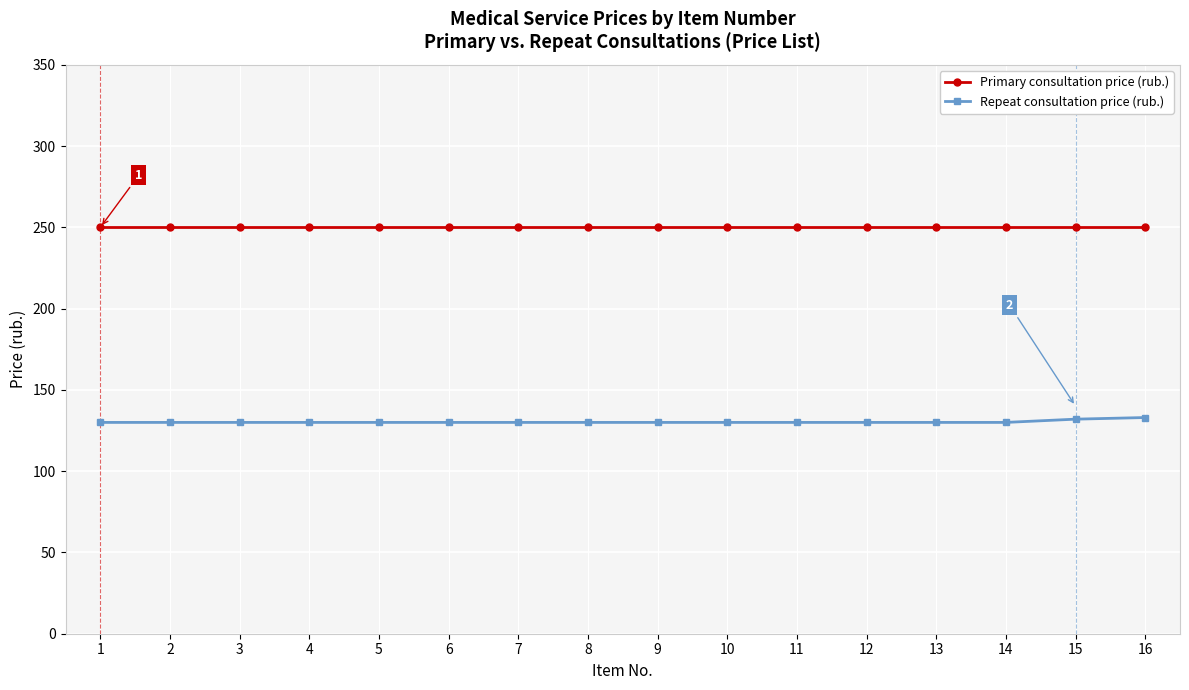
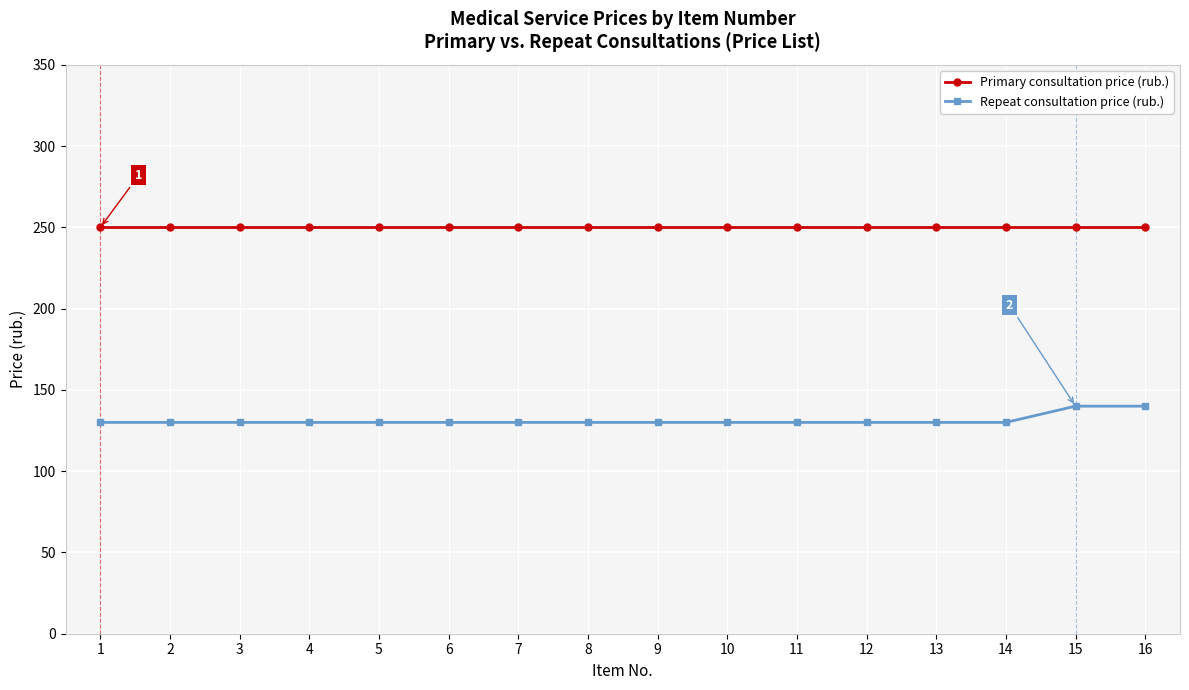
Repeat consultation price (rub.), 15: 132 -> 140
Repeat consultation price (rub.), 16: 133 -> 140
